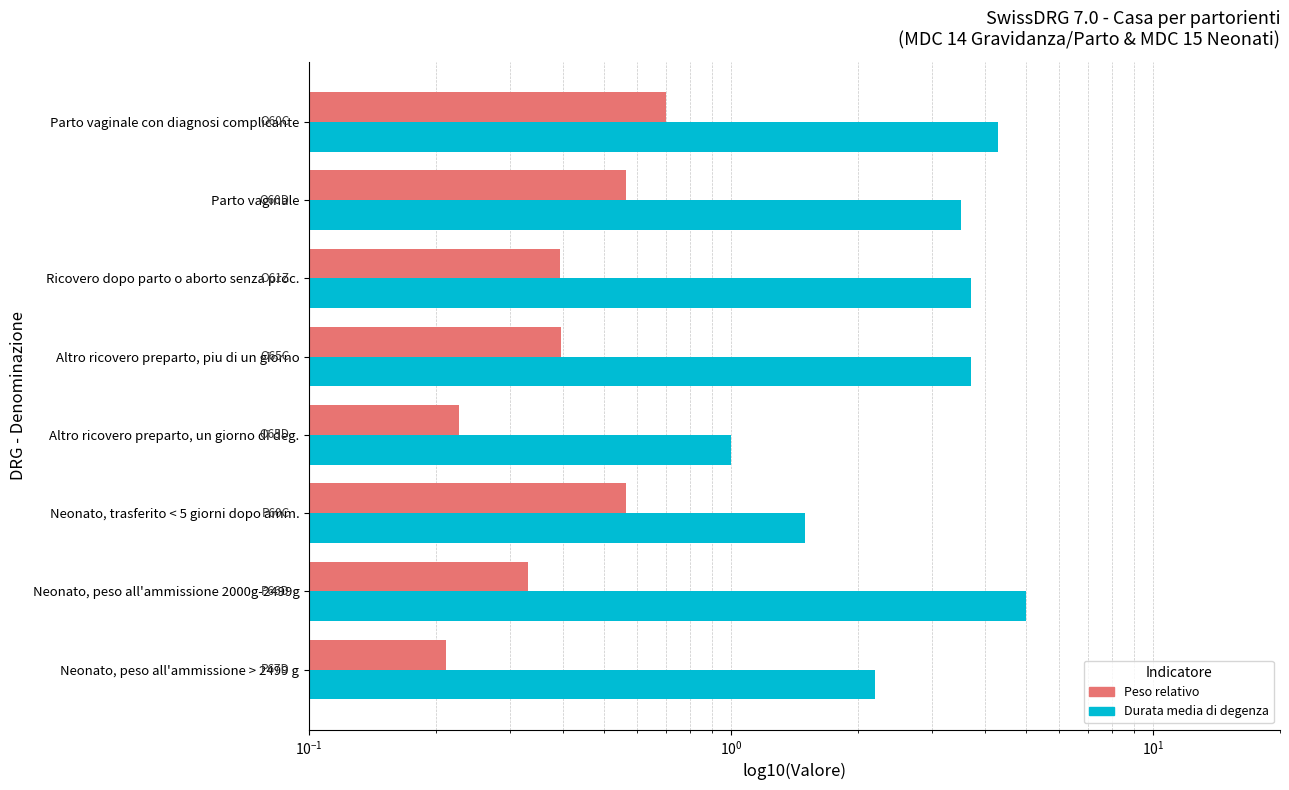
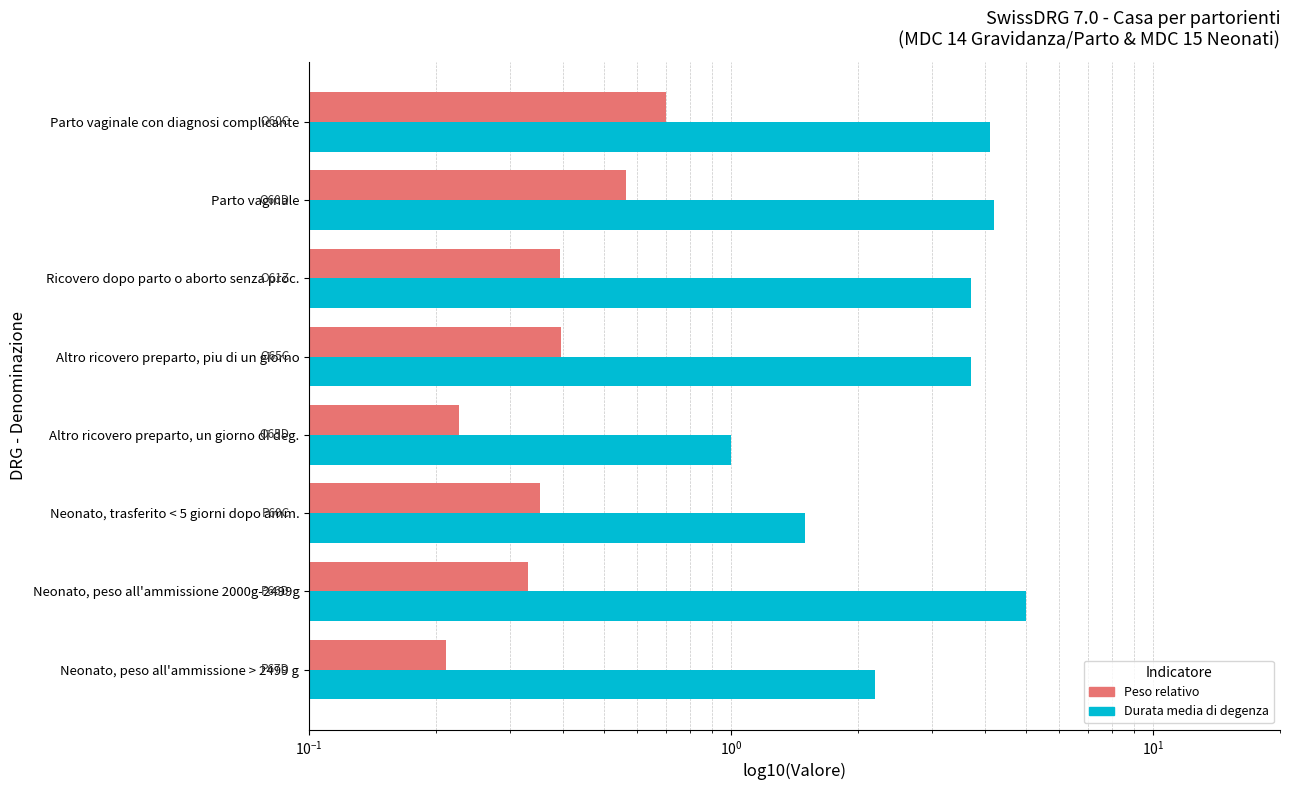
Durata media di degenza, Parto vaginale con diagnosi complicante: 4.3 -> 4.1
Durata media di degenza, Parto vaginale: 3.5 -> 4.2
Peso relativo, Neonato, trasferito < 5 giorni dopo amm.: 0.57 -> 0.35
